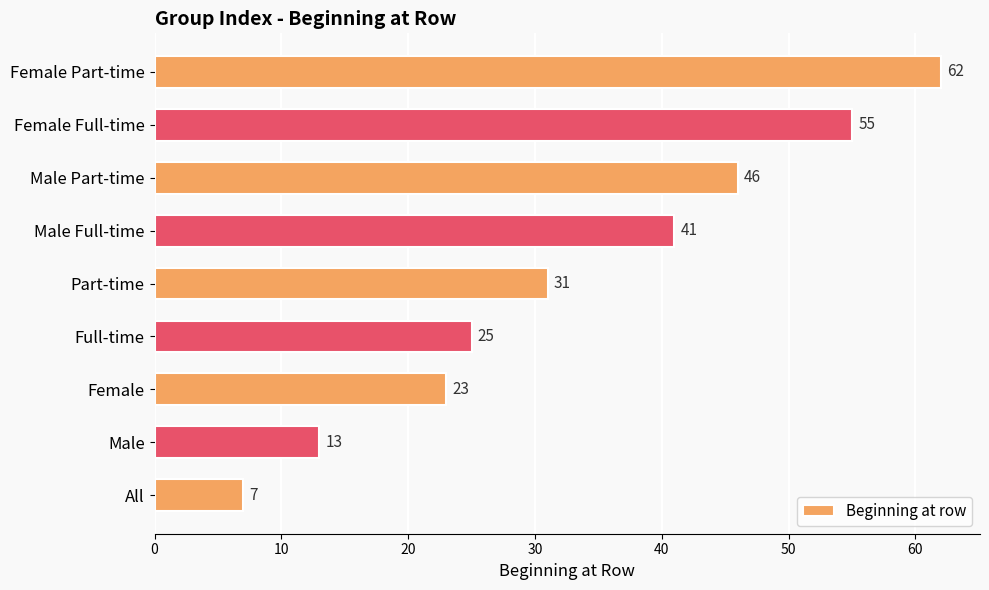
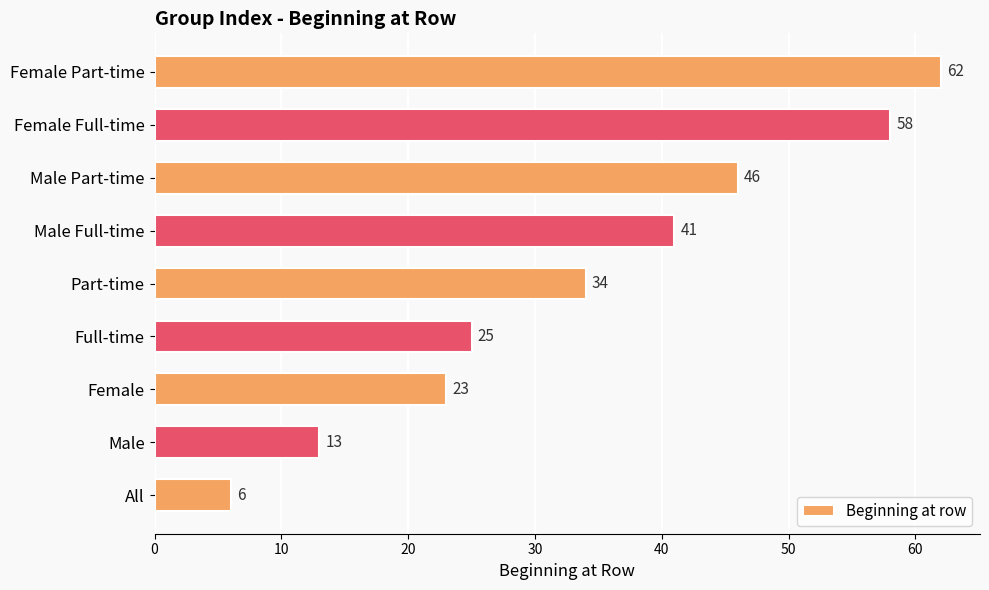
Female Full-time: 55 -> 58
Part-time: 31 -> 34
All: 7 -> 6
